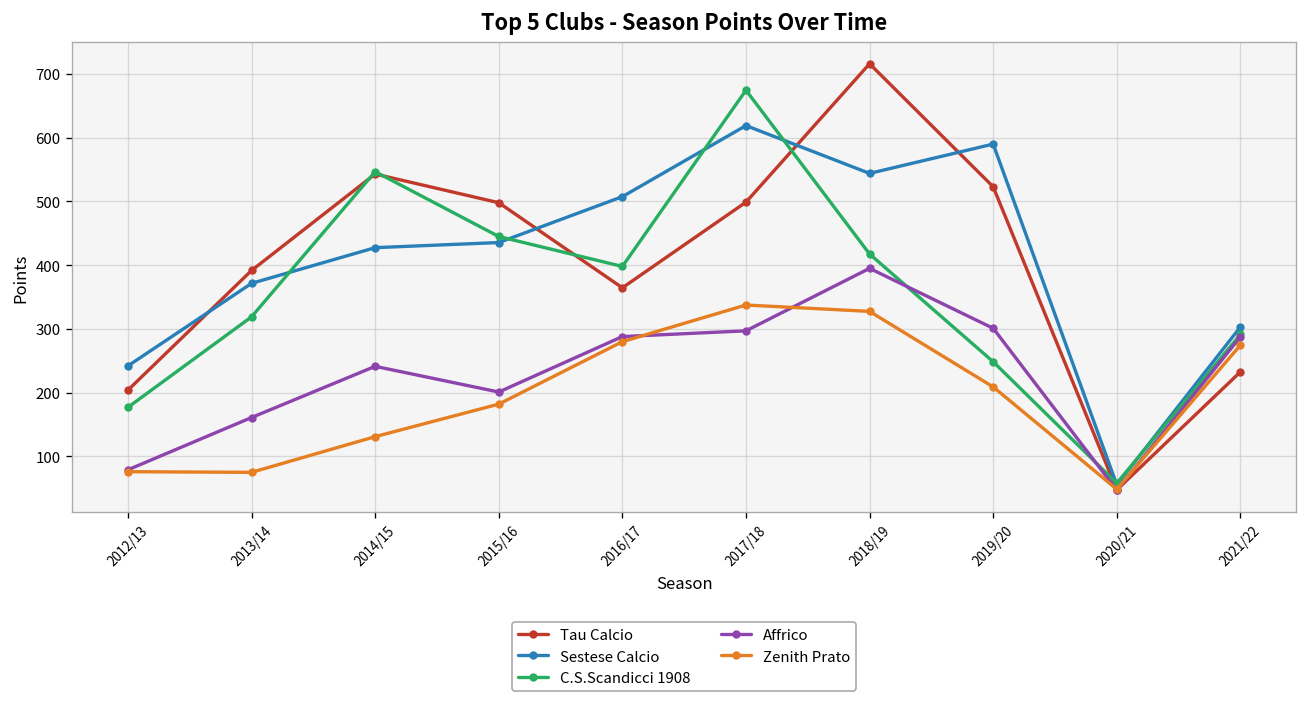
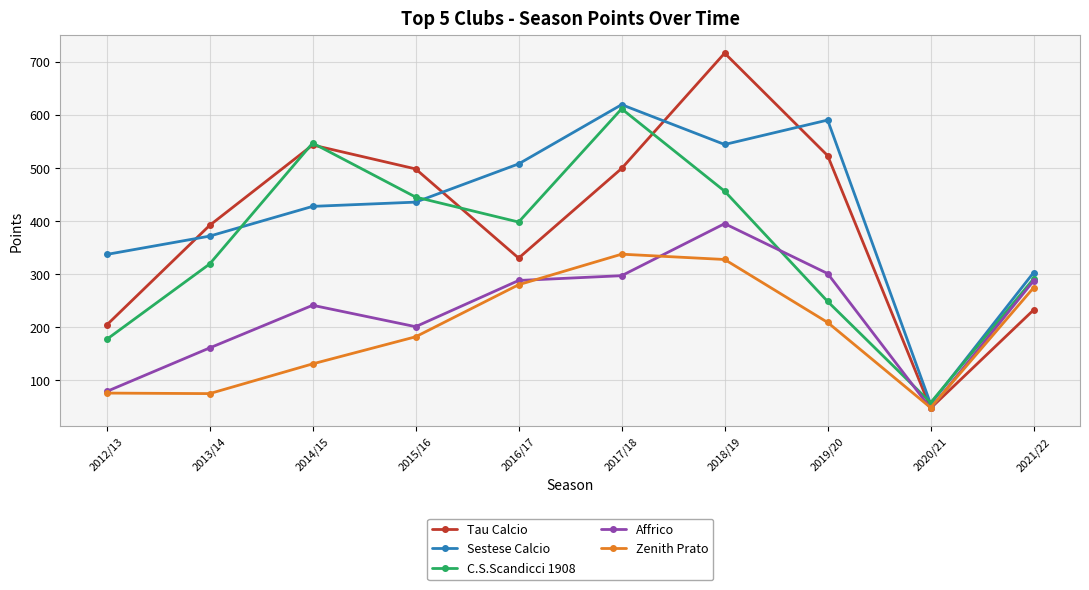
Sestese Calcio, 2012/13: 240 -> 340
Tau Calcio, 2016/17: 360 -> 330
C.S.Scandicci 1908, 2017/18: 670 -> 610
C.S.Scandicci 1908, 2018/19: 420 -> 460
